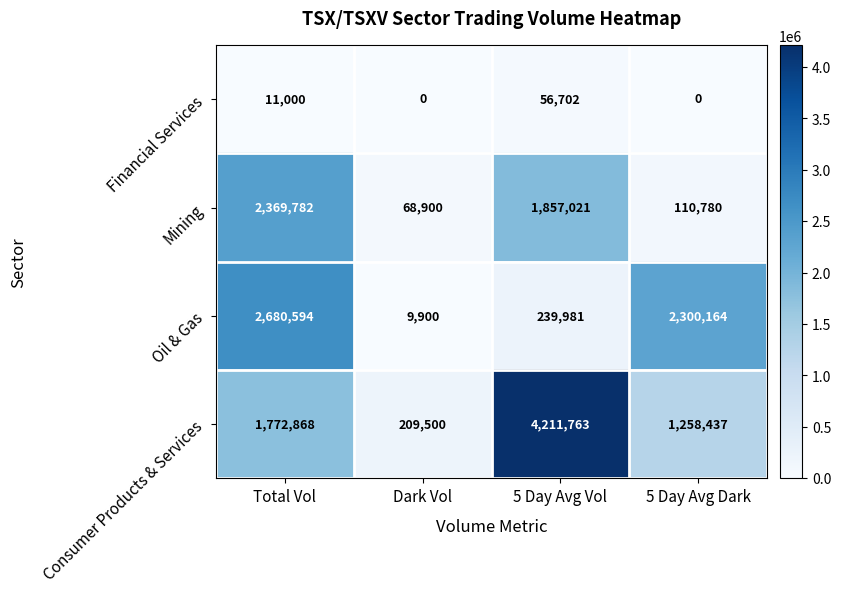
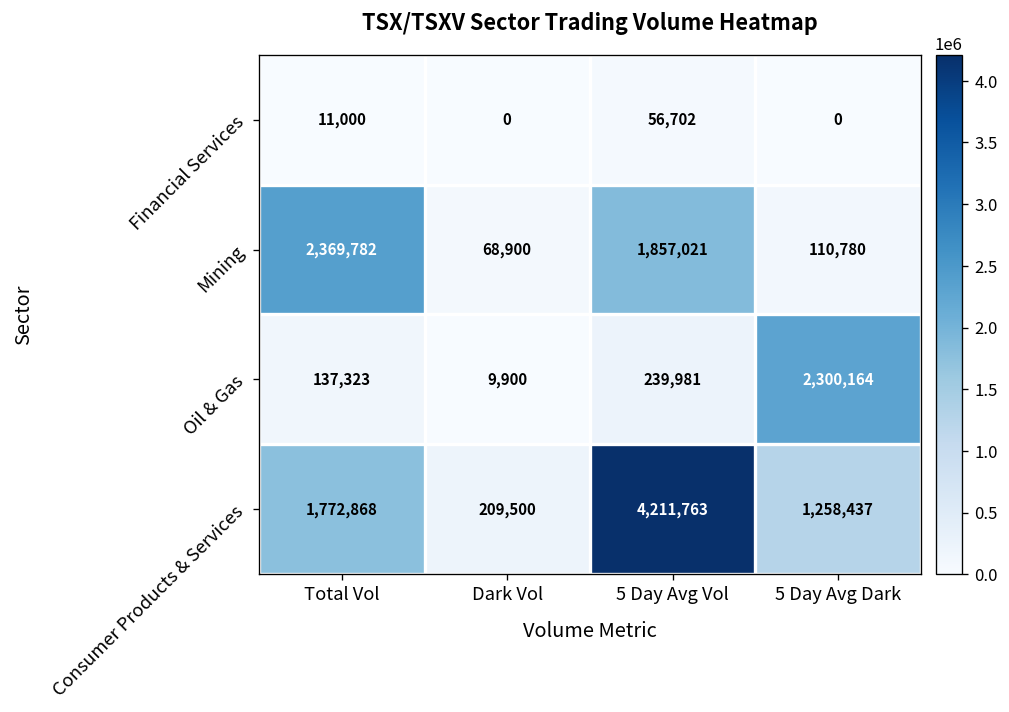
Oil & Gas, Total Vol: 2,680,594 -> 137,323
